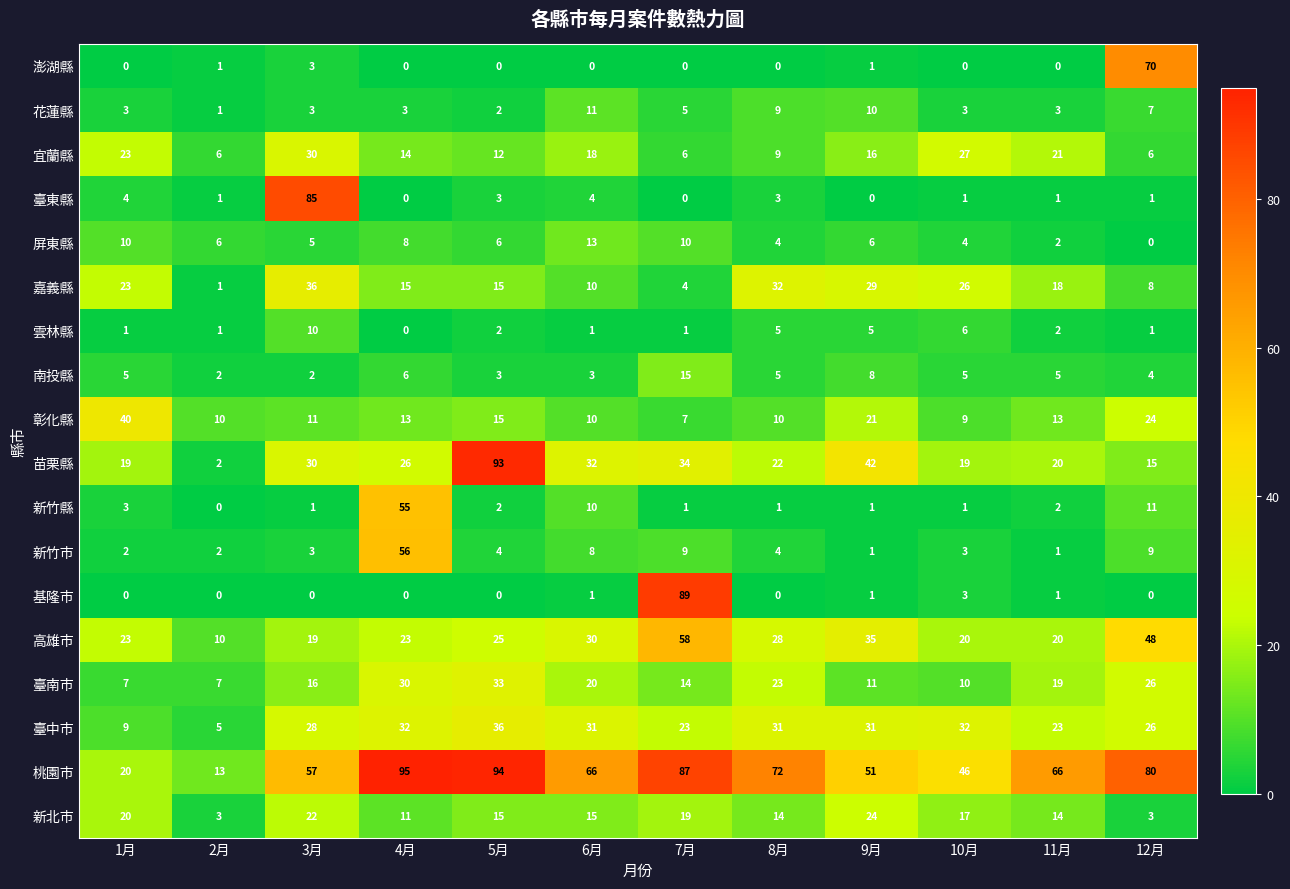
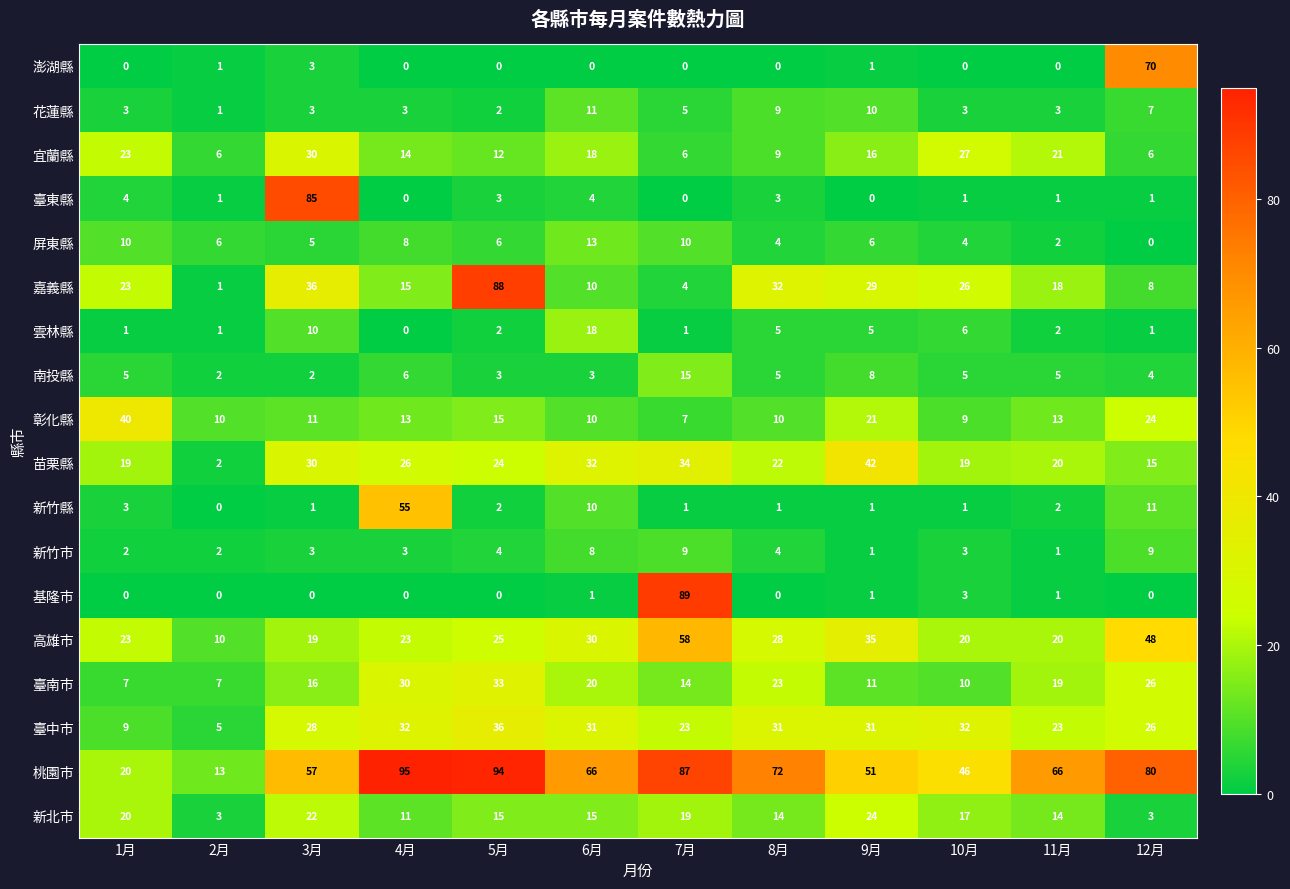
嘉義縣, 5月: 15 -> 88
雲林縣, 6月: 1 -> 18
苗栗縣, 5月: 93 -> 24
新竹市, 4月: 56 -> 3
